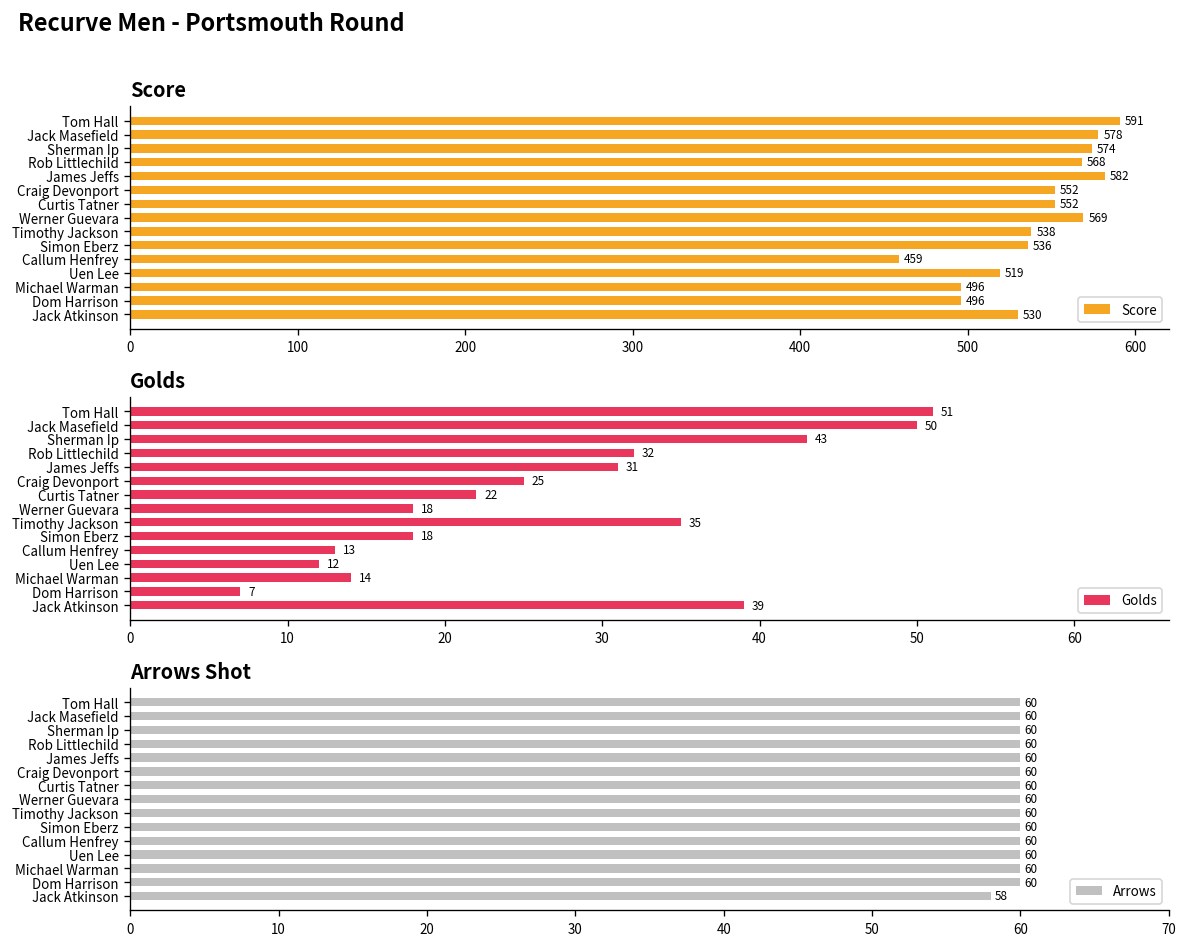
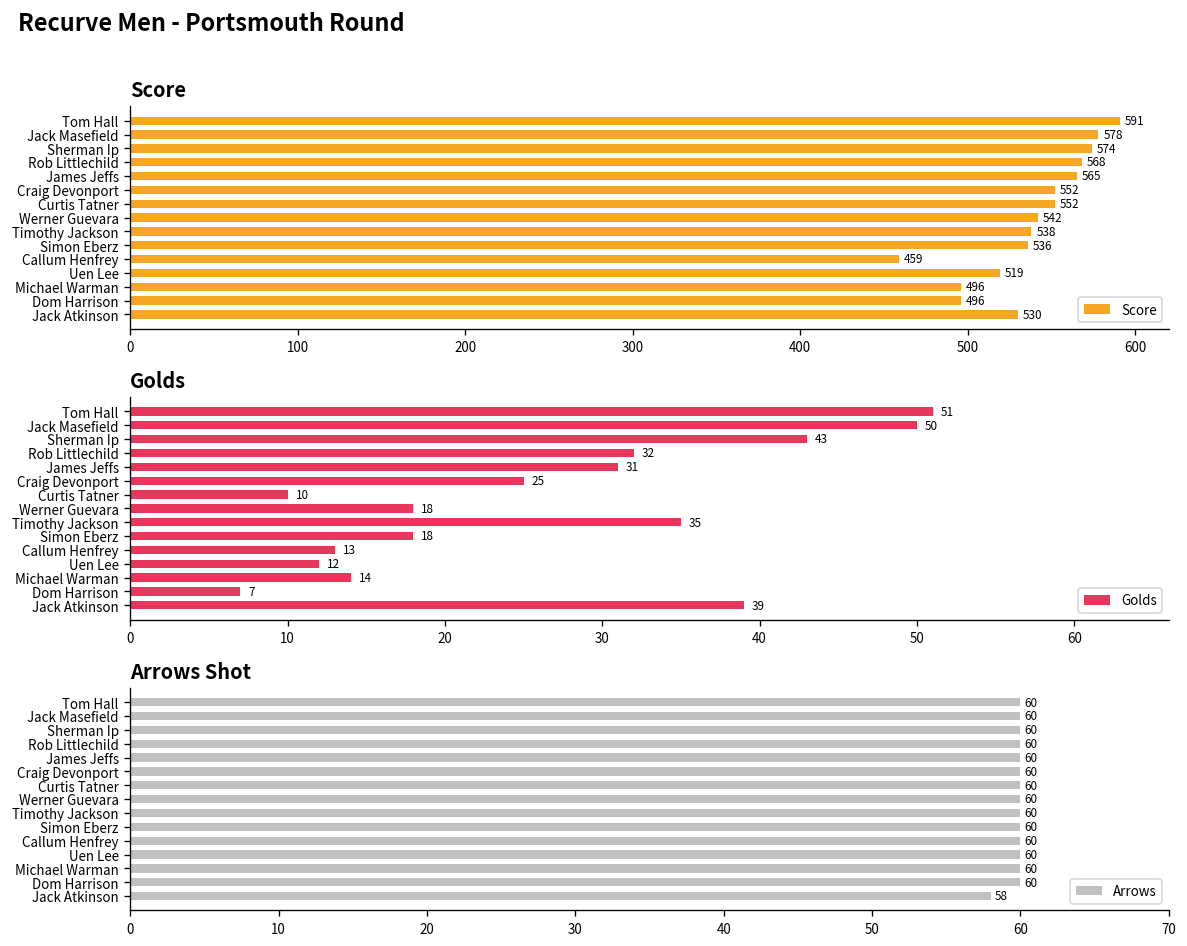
Score, James Jeffs: 582 -> 565
Score, Werner Guevara: 569 -> 542
Golds, Curtis Tatner: 22 -> 10
